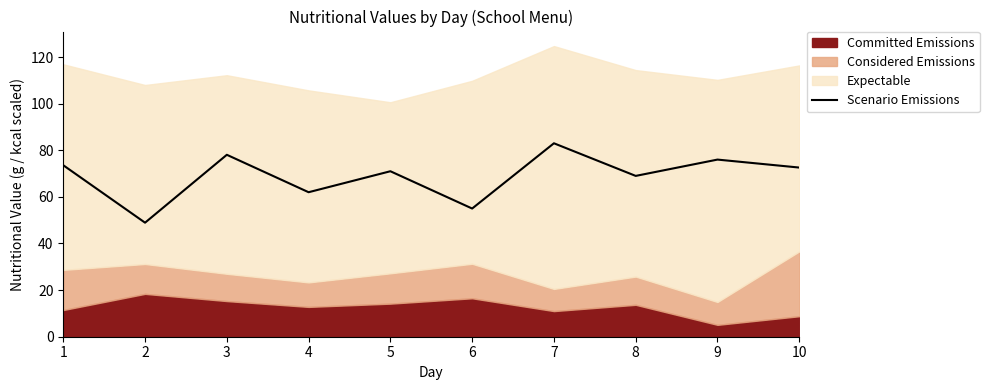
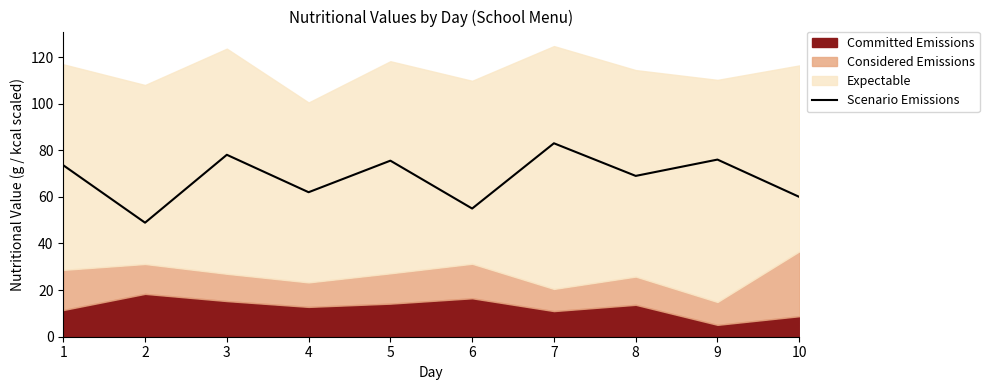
Expectable, 3: 85 -> 97
Expectable, 4: 82 -> 77
Scenario Emissions, 5: 71 -> 76
Expectable, 5: 73 -> 91
Scenario Emissions, 10: 73 -> 60
